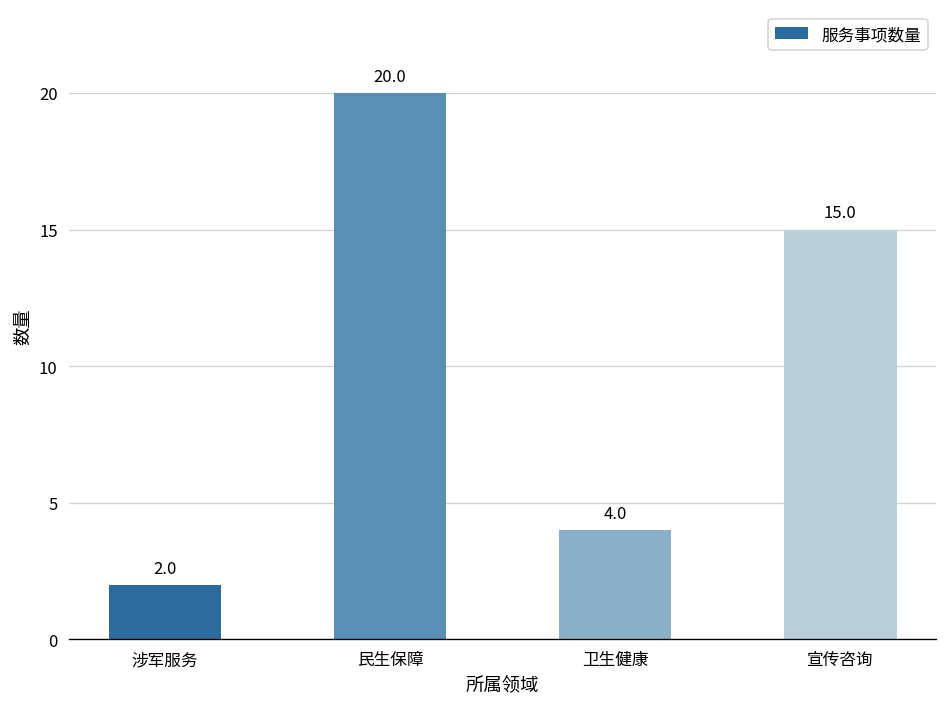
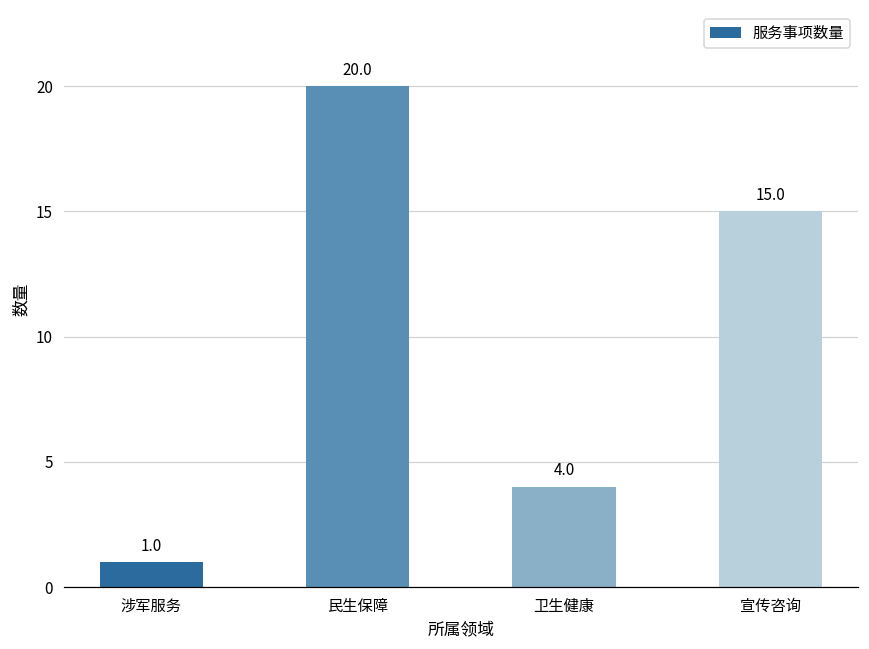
涉军服务: 2.0 -> 1.0
